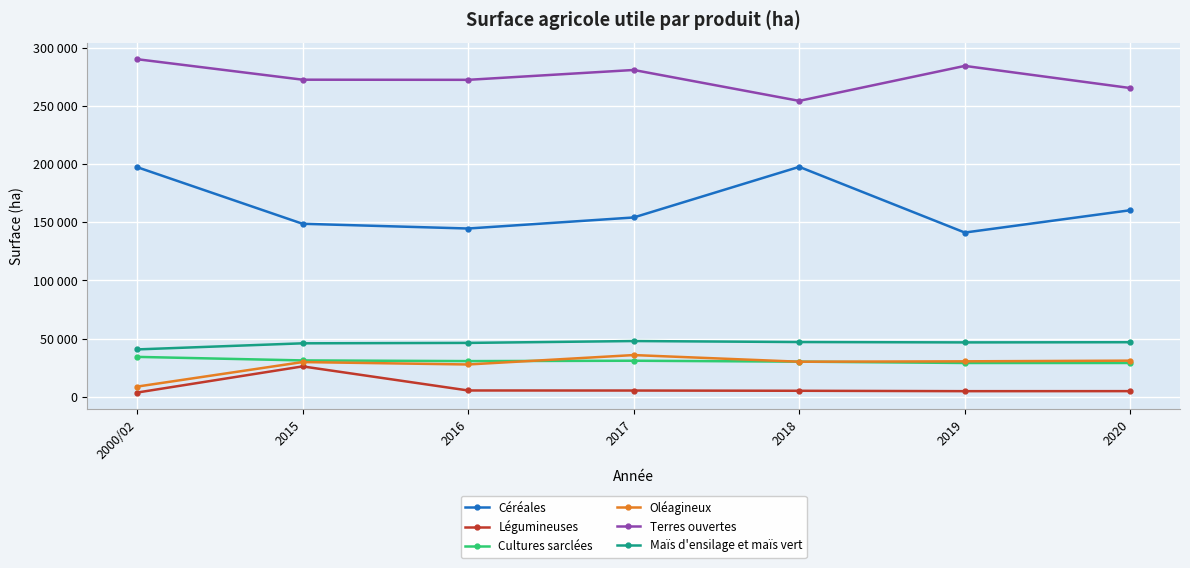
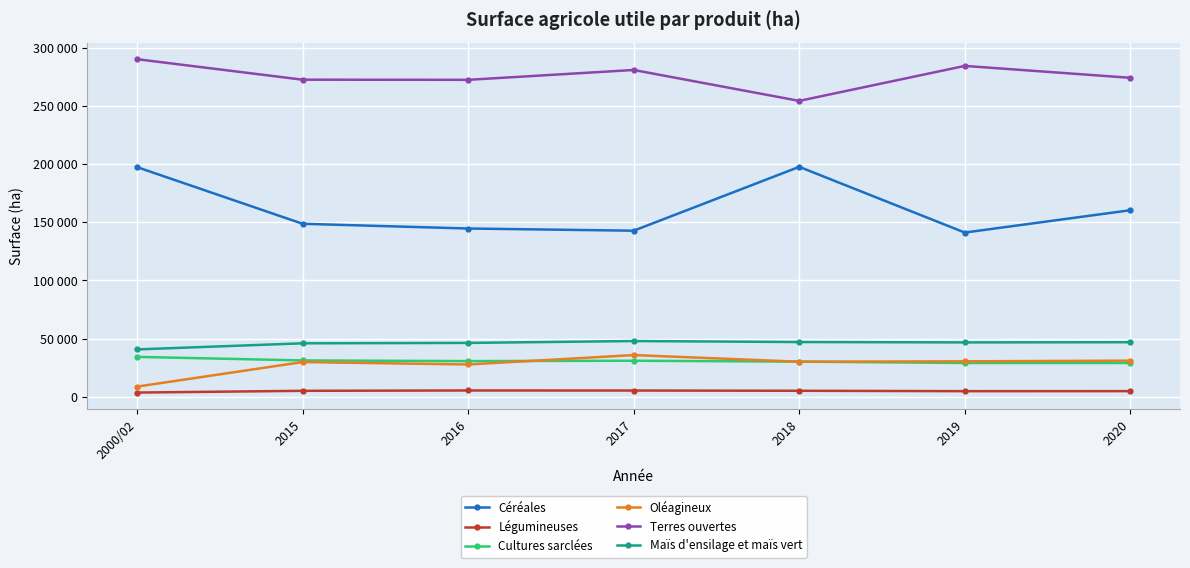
Légumineuses, 2015: 26000 -> 5000
Céréales, 2017: 154000 -> 143000
Terres ouvertes, 2020: 266000 -> 274000
